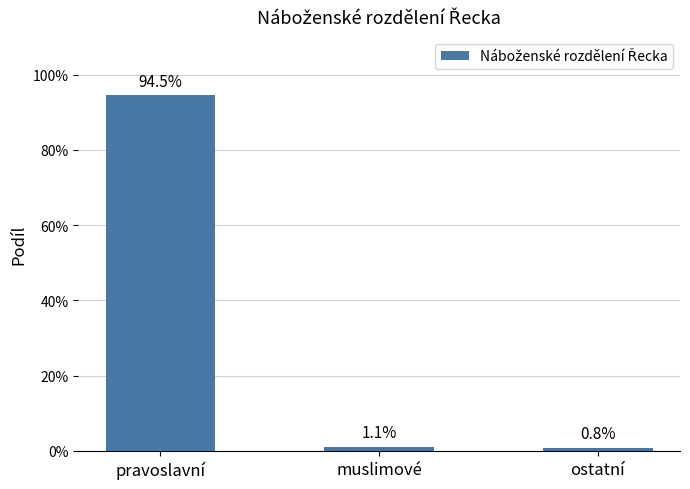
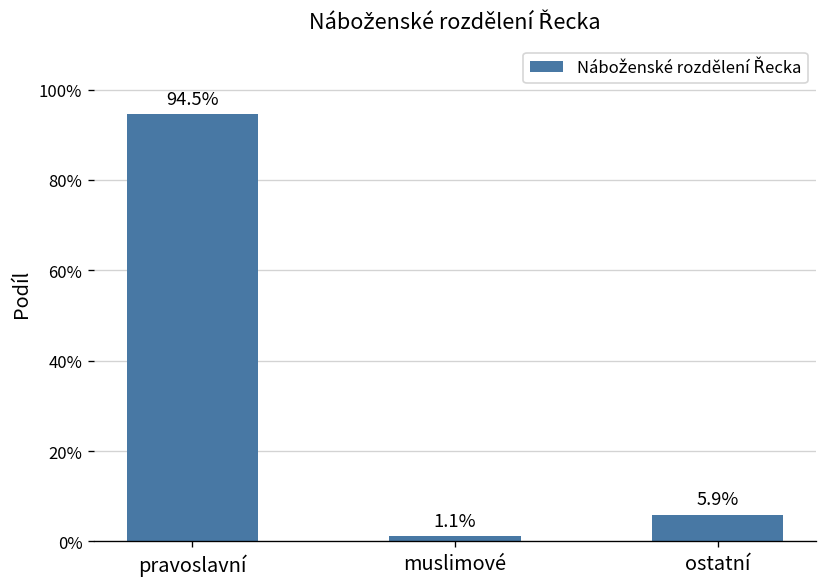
ostatní: 0.8% -> 5.9%
